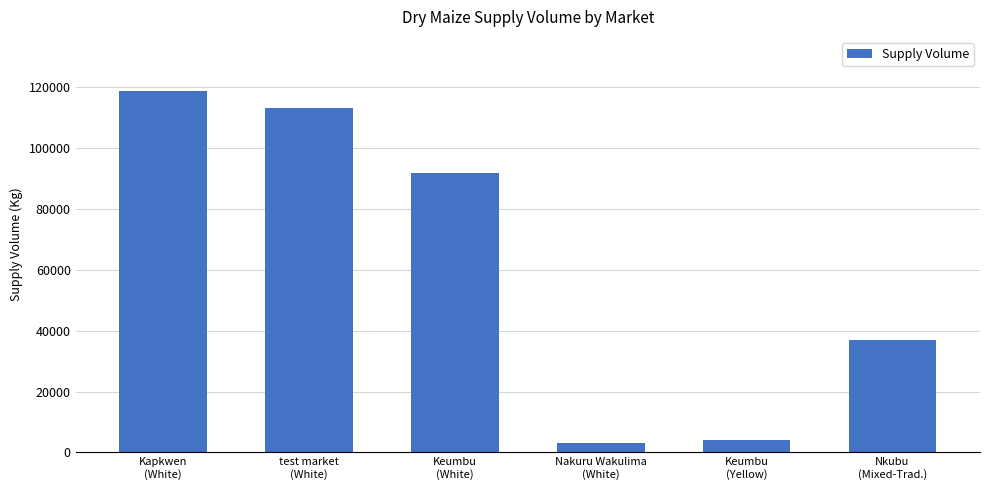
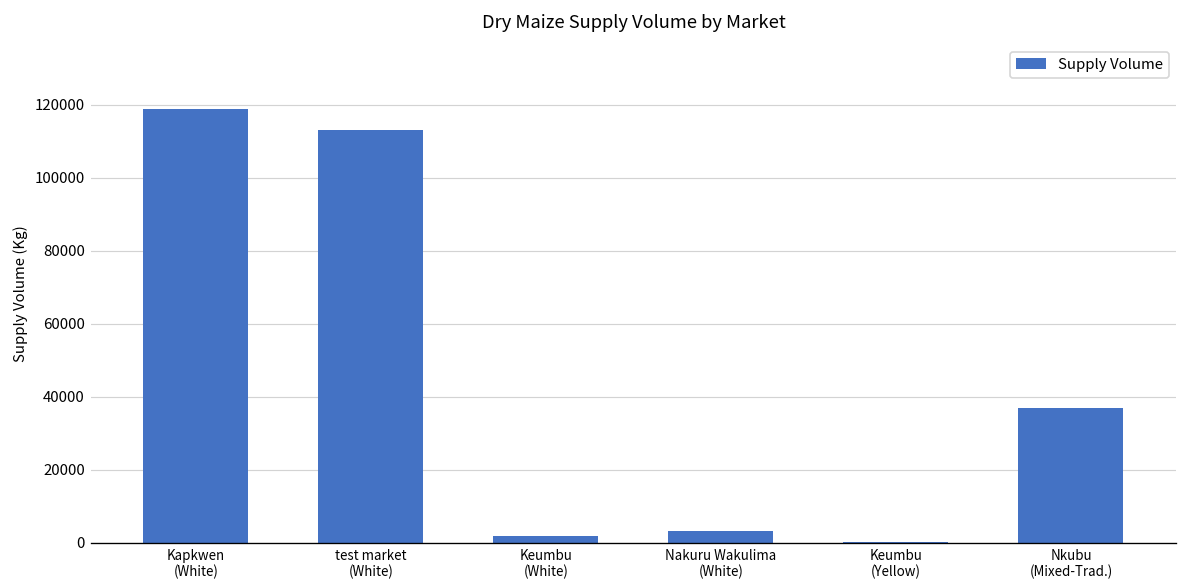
Keumbu (White): 92000 -> 2000
Keumbu (Yellow): 4000 -> 0
